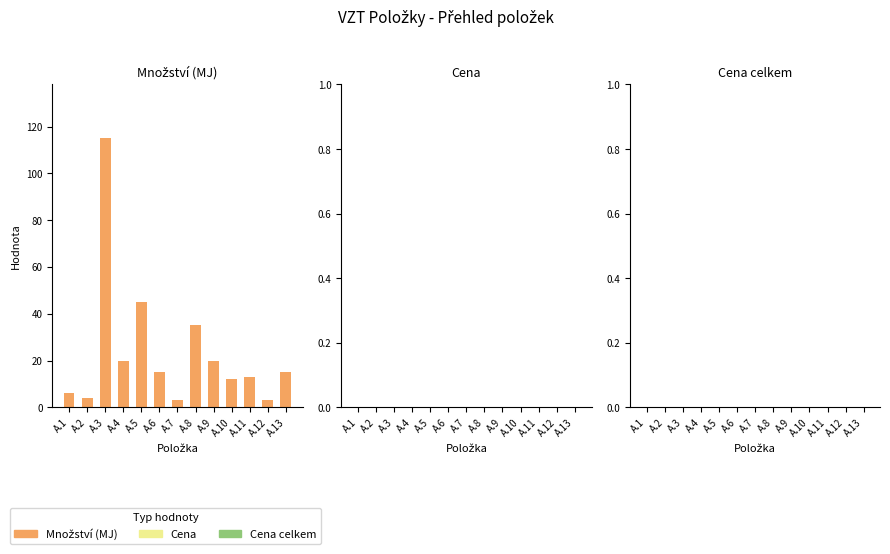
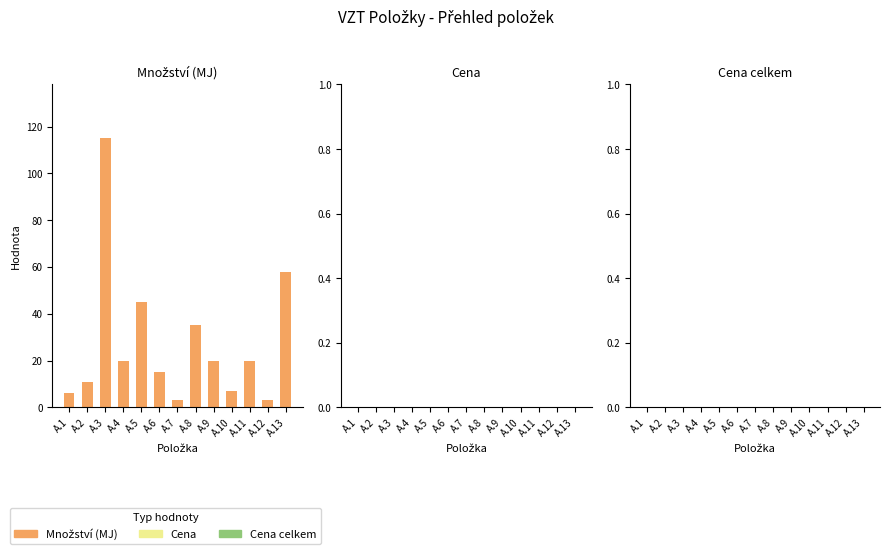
Množství (MJ), A.2: 4 -> 11
Množství (MJ), A.10: 12 -> 7
Množství (MJ), A.11: 13 -> 20
Množství (MJ), A.13: 15 -> 58
